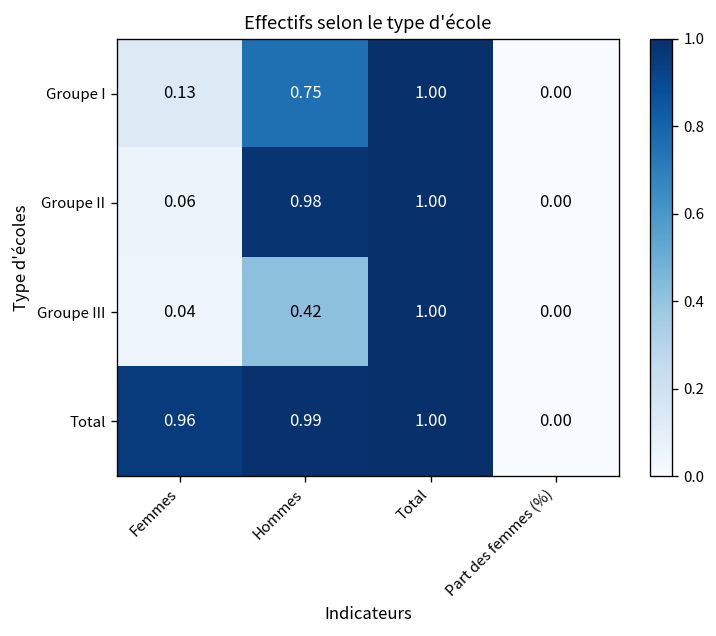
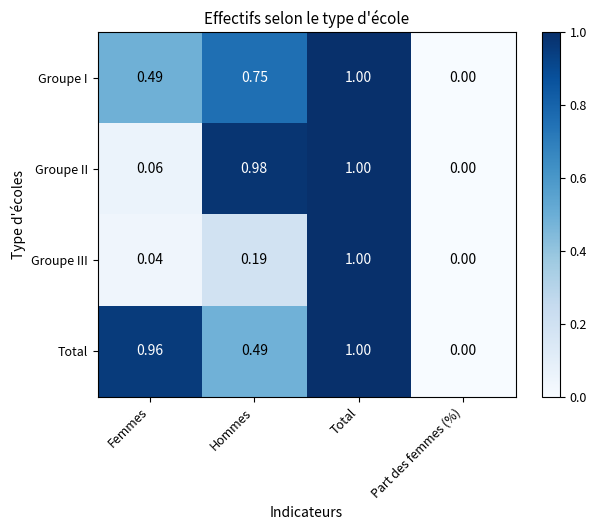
Groupe I, Femmes: 0.13 -> 0.49
Groupe III, Hommes: 0.42 -> 0.19
Total, Hommes: 0.99 -> 0.49
